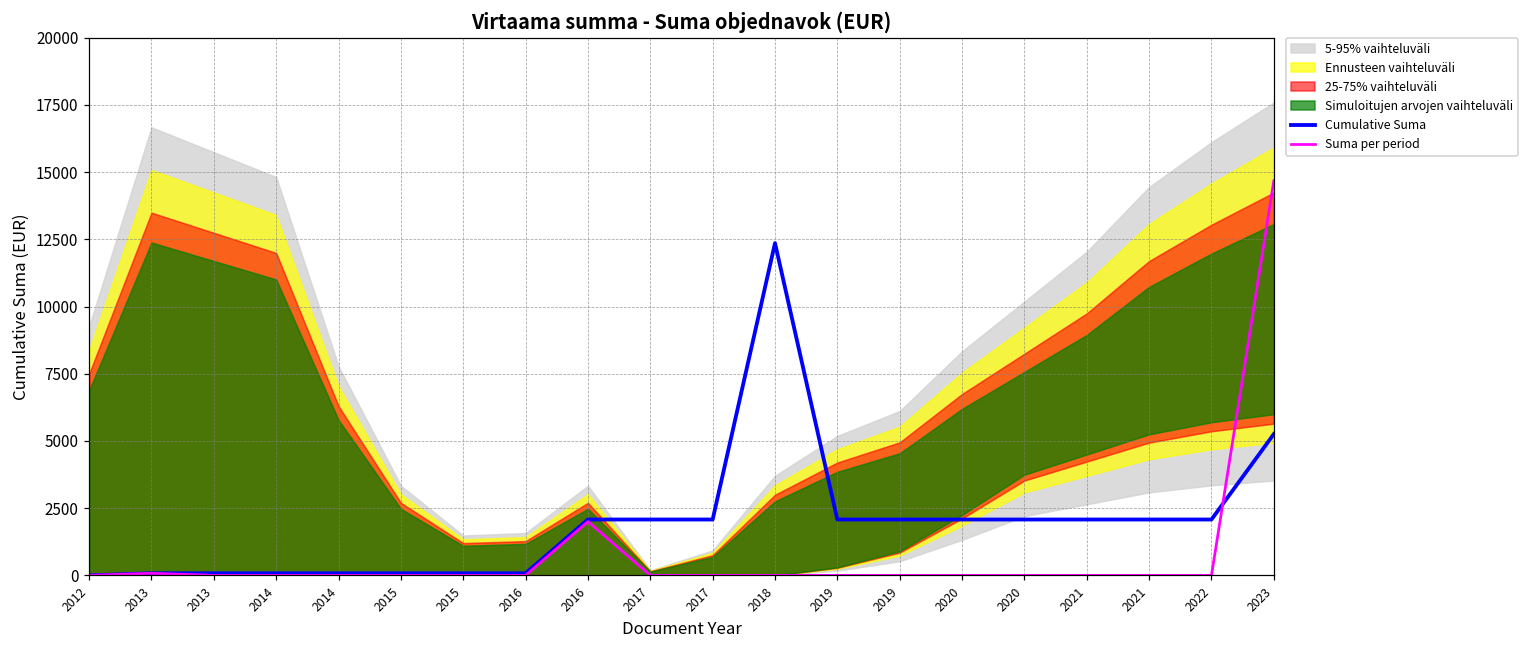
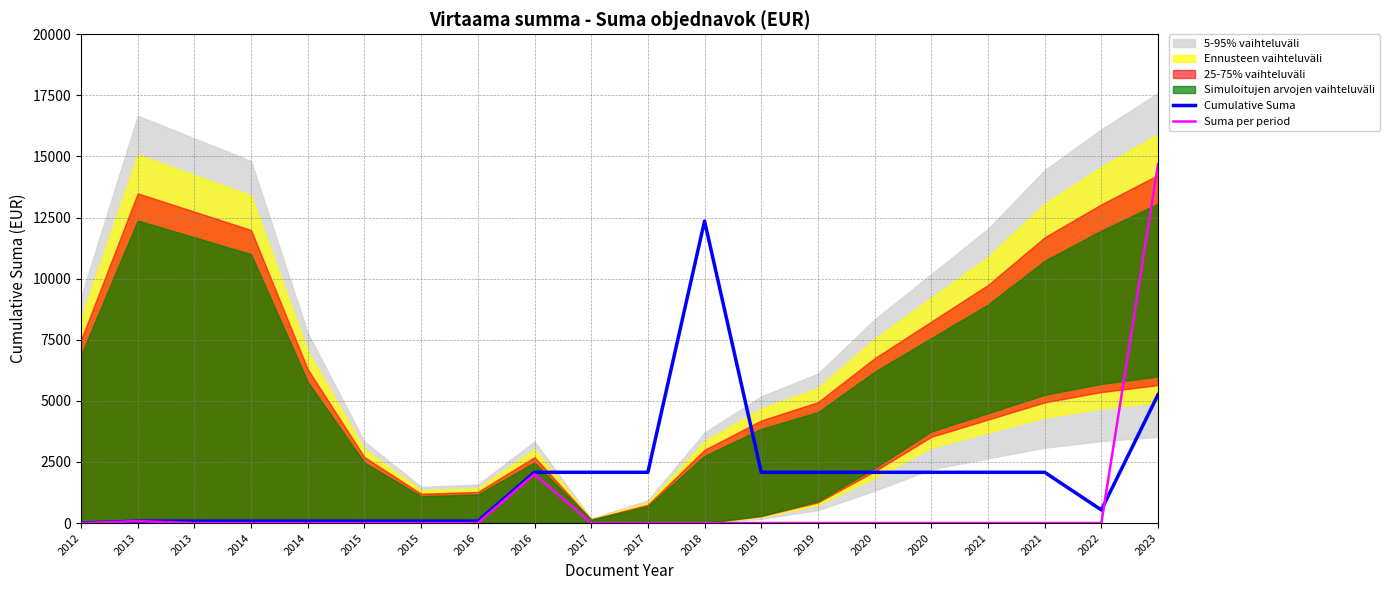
Cumulative Suma, 2022: 2100 -> 500
